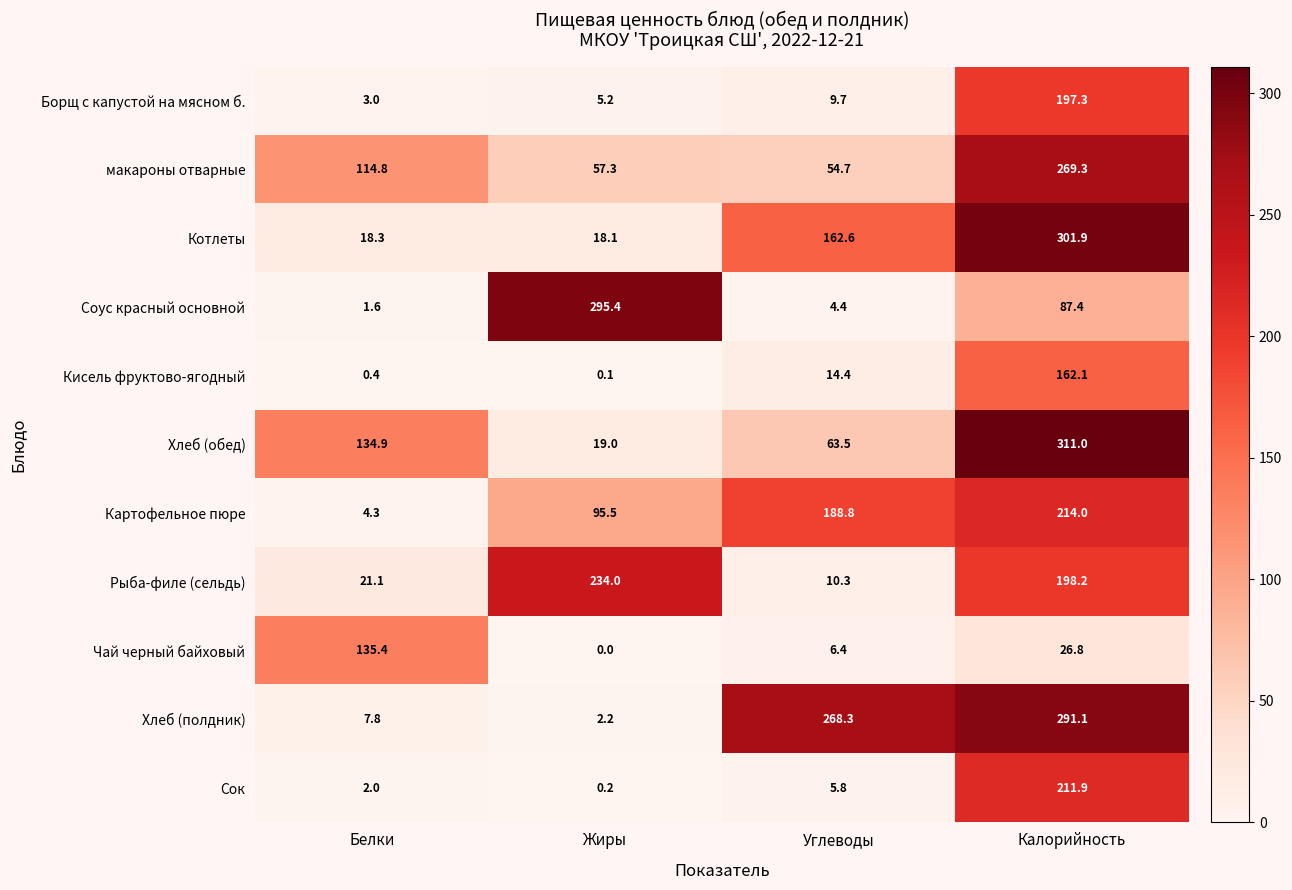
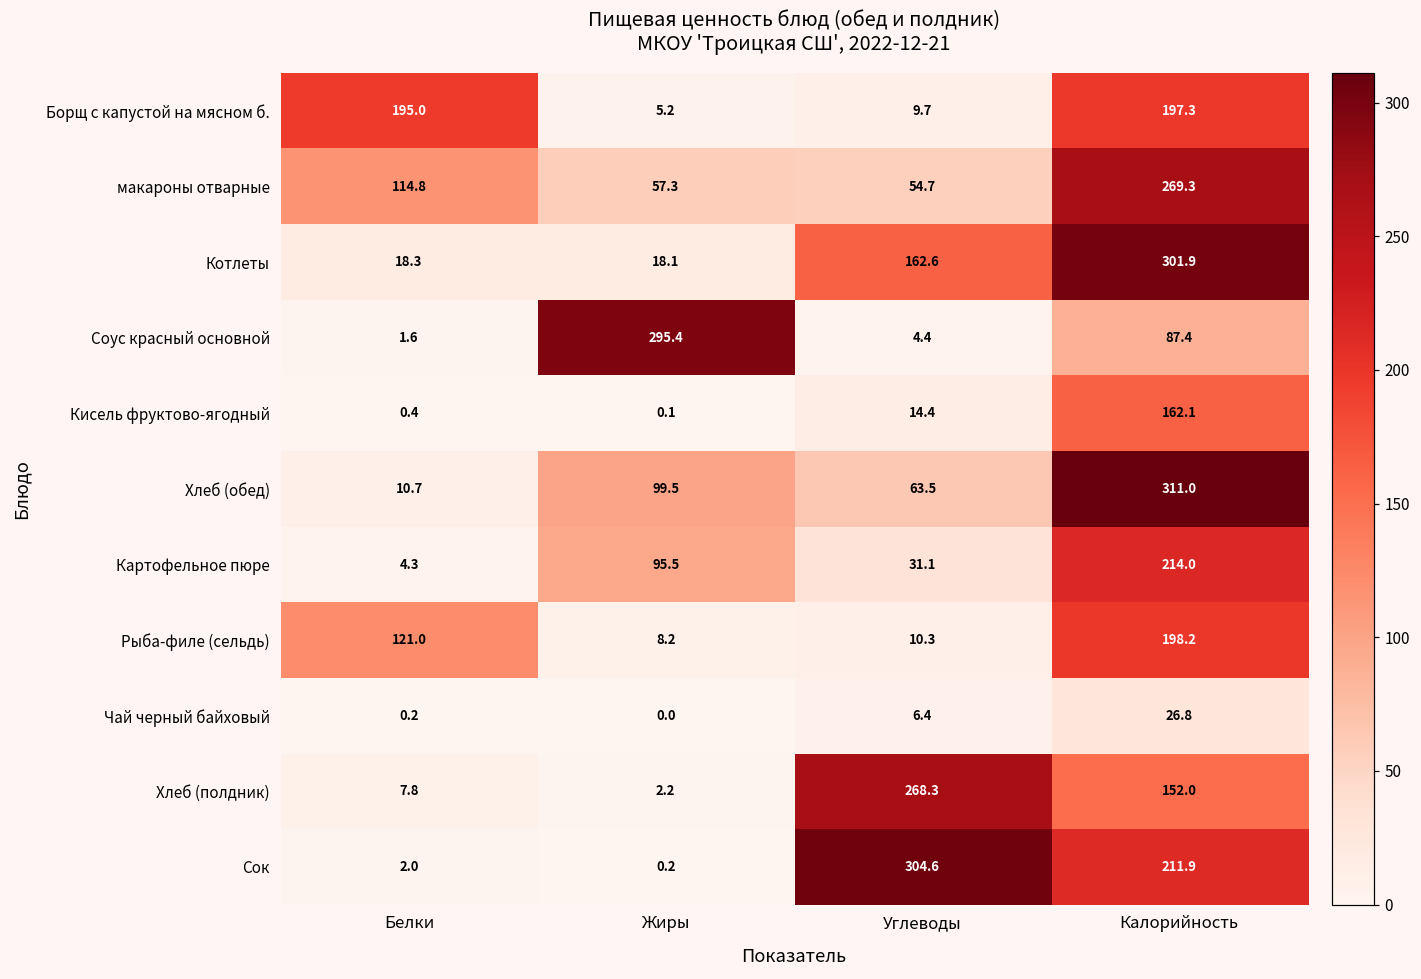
Борщ с капустой на мясном б., Белки: 3.0 -> 195.0
Хлеб (обед), Белки: 134.9 -> 10.7
Хлеб (обед), Жиры: 19.0 -> 99.5
Картофельное пюре, Углеводы: 188.8 -> 31.1
Рыба-филе (сельдь), Белки: 21.1 -> 121.0
Рыба-филе (сельдь), Жиры: 234.0 -> 8.2
Чай черный байховый, Белки: 135.4 -> 0.2
Хлеб (полдник), Калорийность: 291.1 -> 152.0
Сок, Углеводы: 5.8 -> 304.6
